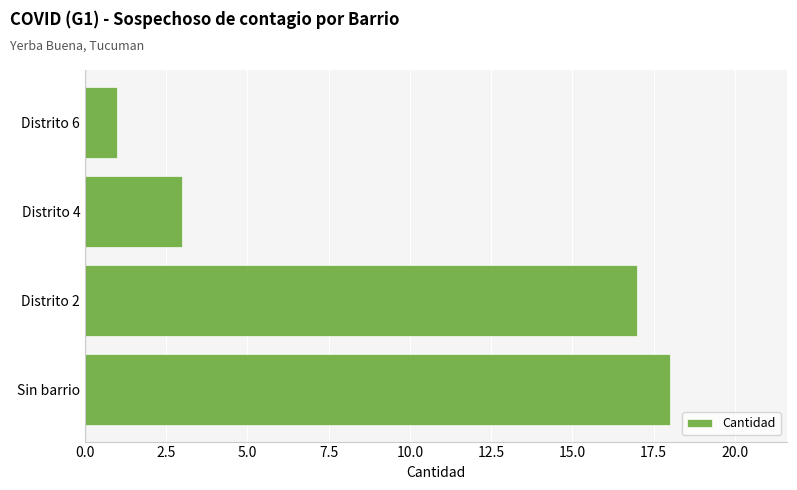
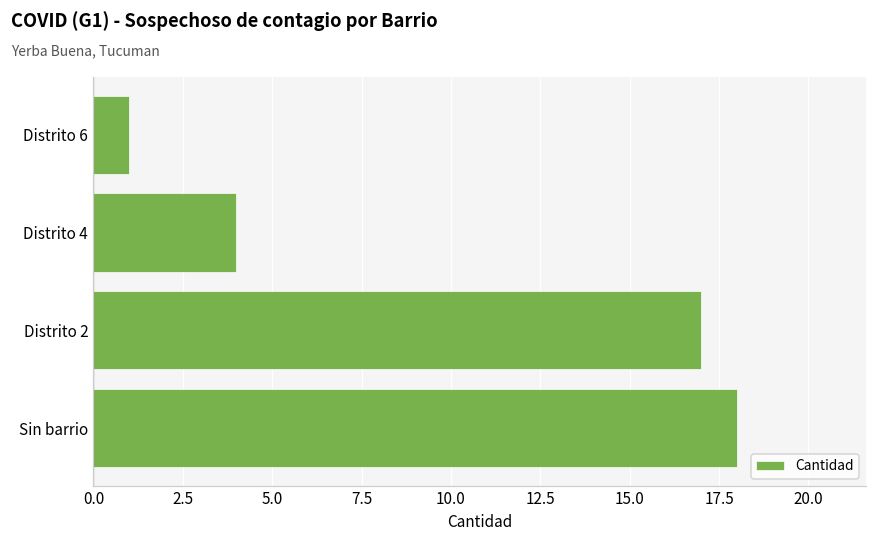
Distrito 4: 3 -> 4
